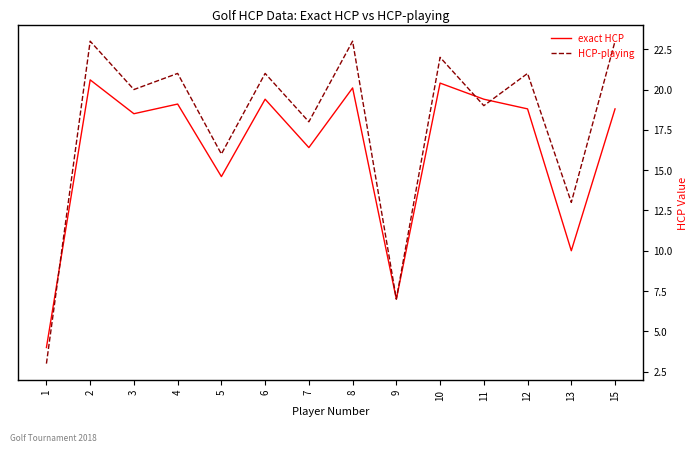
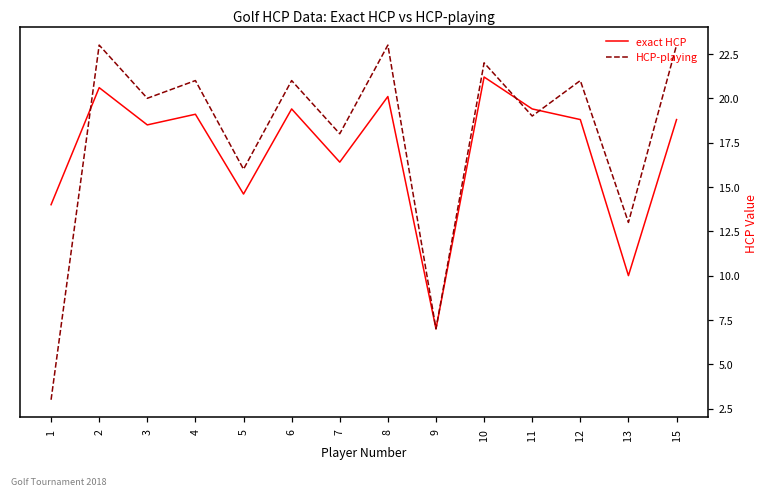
exact HCP, 1: 4 -> 14
exact HCP, 10: 20.4 -> 21.2
